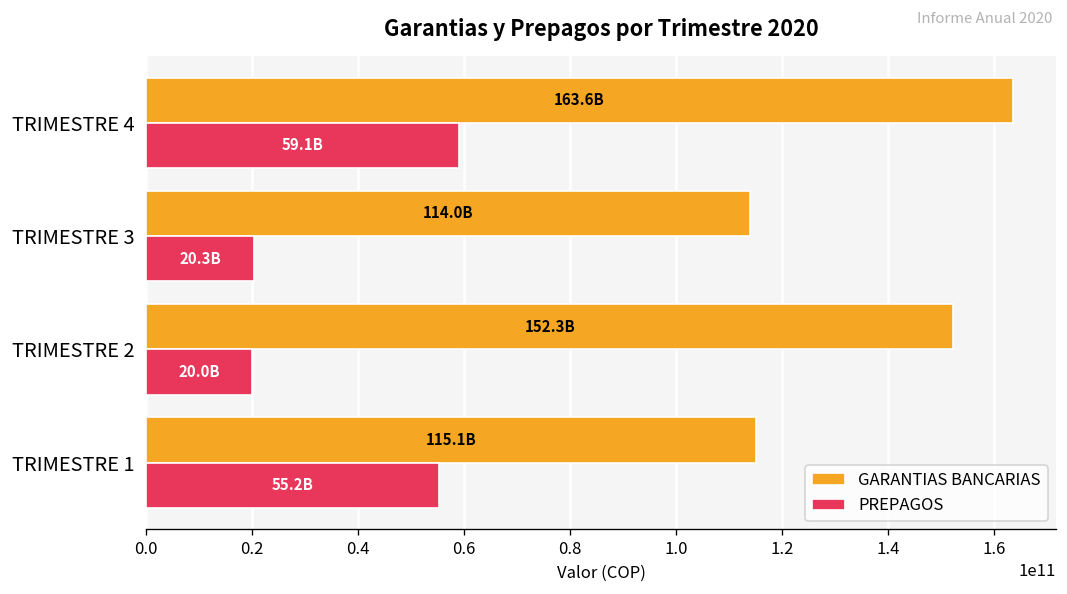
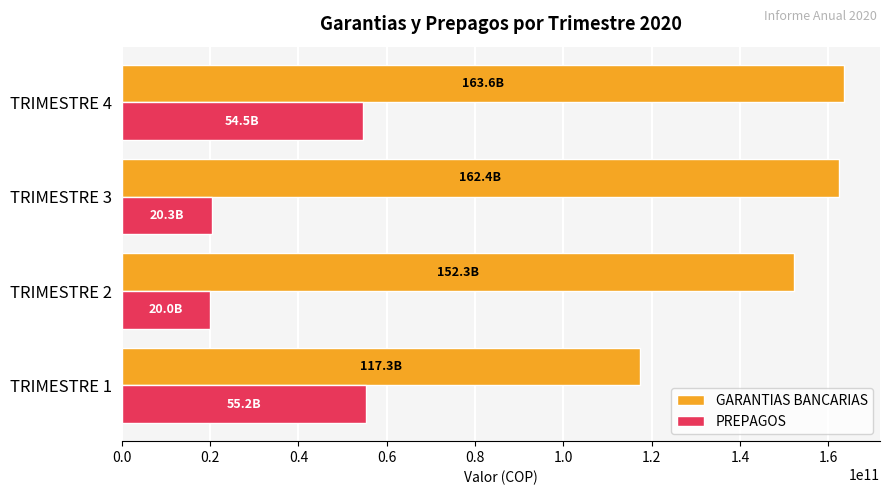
PREPAGOS, TRIMESTRE 4: 59.1B -> 54.5B
GARANTIAS BANCARIAS, TRIMESTRE 3: 114.0B -> 162.4B
GARANTIAS BANCARIAS, TRIMESTRE 1: 115.1B -> 117.3B
